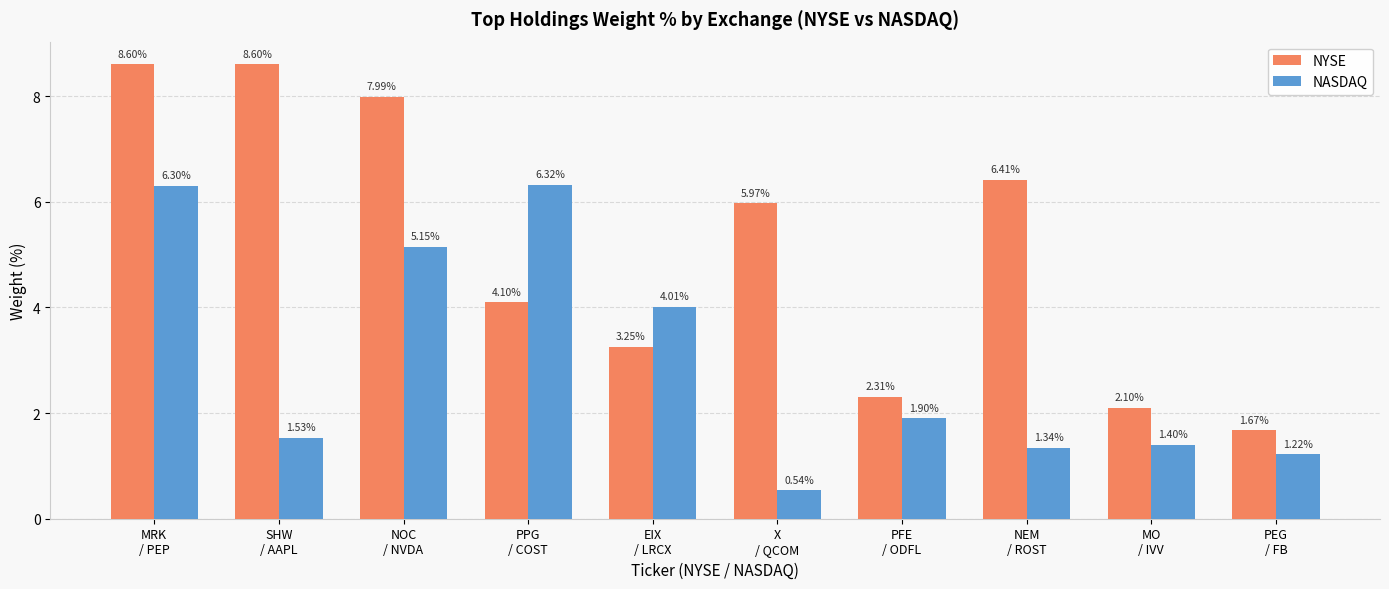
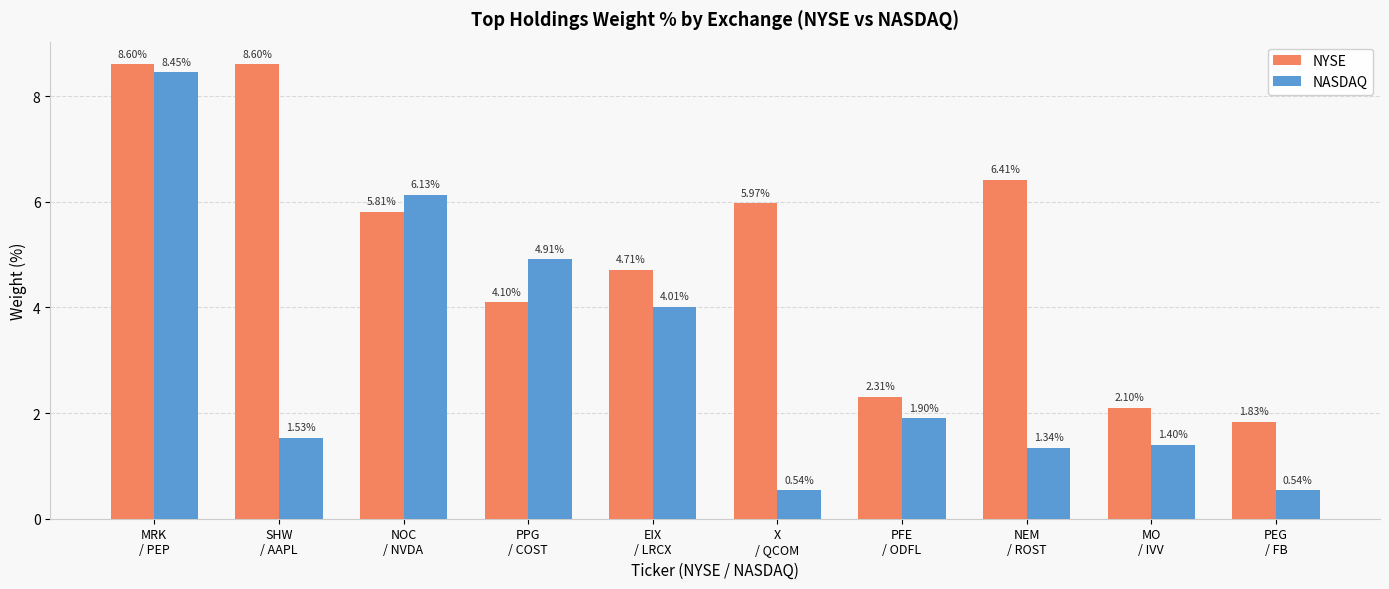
NASDAQ, MRK / PEP: 6.30% -> 8.45%
NYSE, NOC / NVDA: 7.99% -> 5.81%
NASDAQ, NOC / NVDA: 5.15% -> 6.13%
NASDAQ, PPG / COST: 6.32% -> 4.91%
NYSE, EIX / LRCX: 3.25% -> 4.71%
NYSE, PEG / FB: 1.67% -> 1.83%
NASDAQ, PEG / FB: 1.22% -> 0.54%
